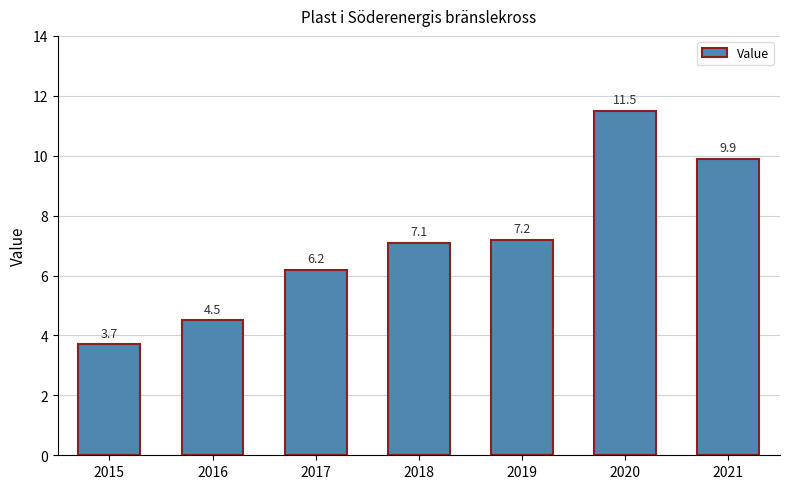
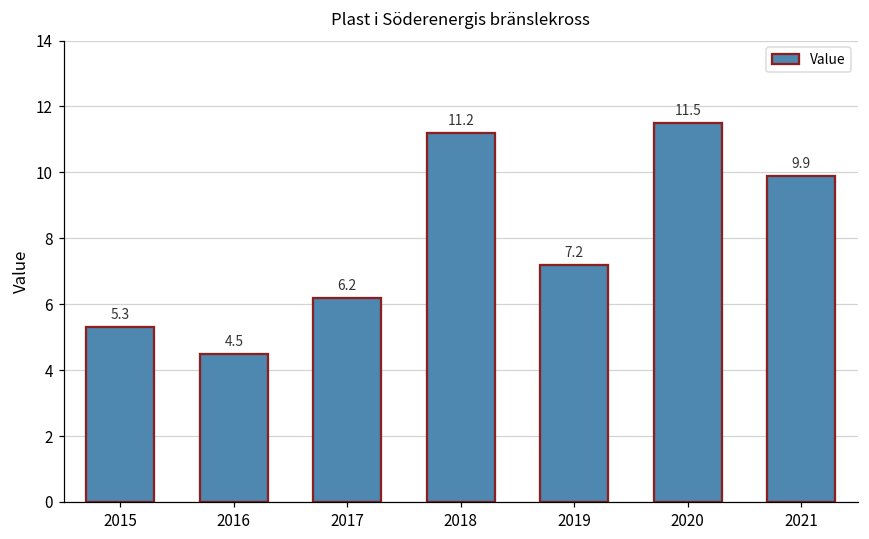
2015: 3.7 -> 5.3
2018: 7.1 -> 11.2
